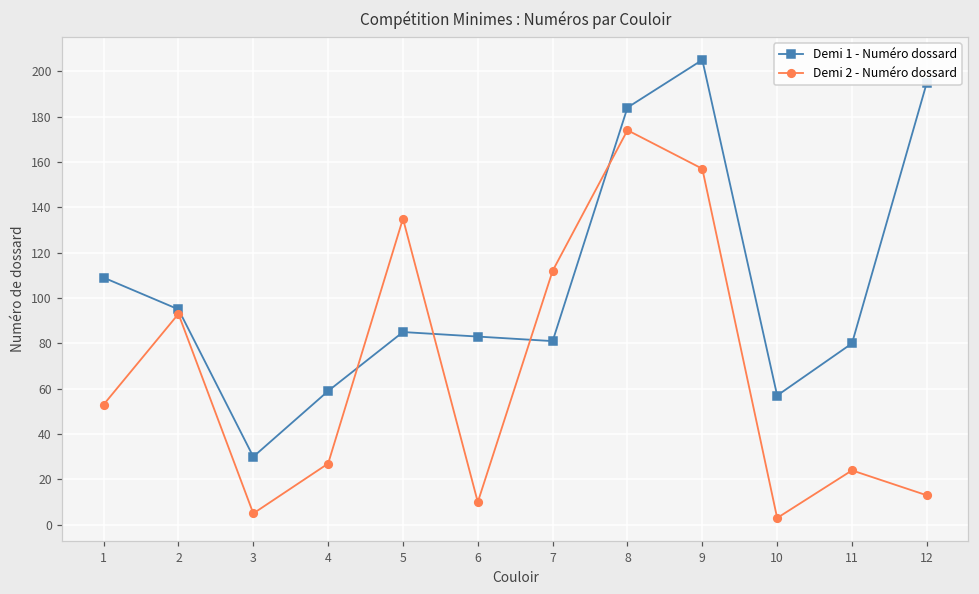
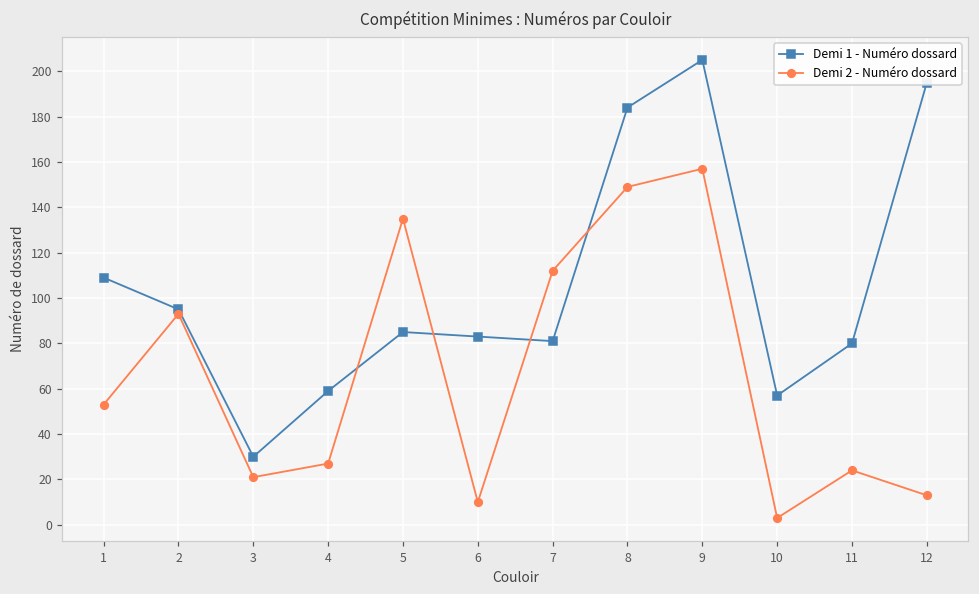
Demi 2 - Numéro dossard, 3: 5 -> 21
Demi 2 - Numéro dossard, 8: 174 -> 149
